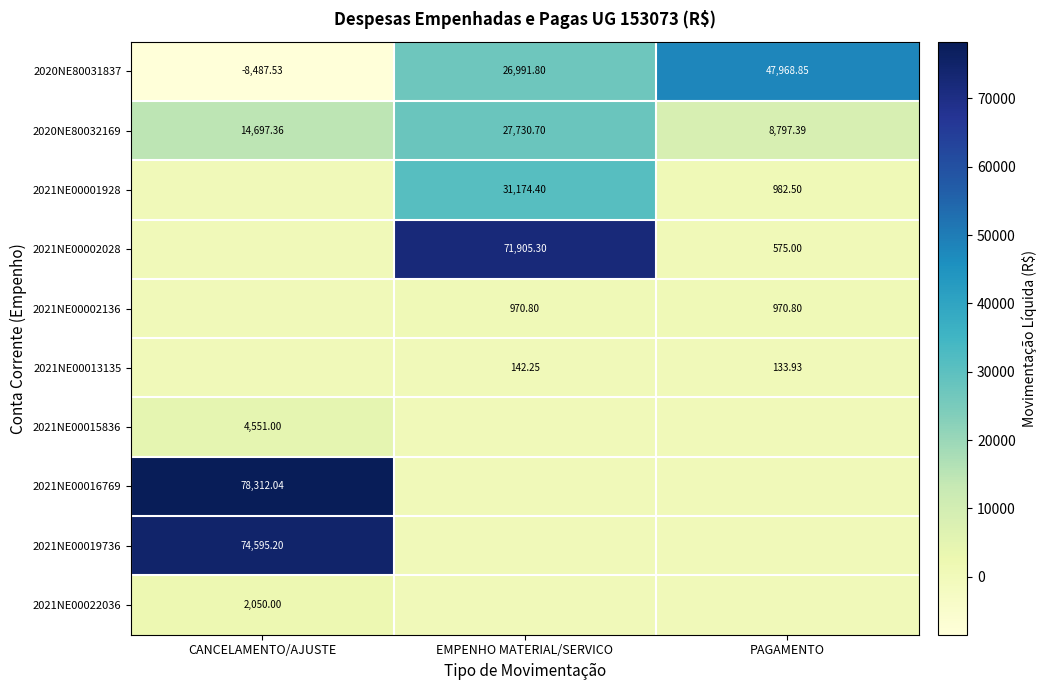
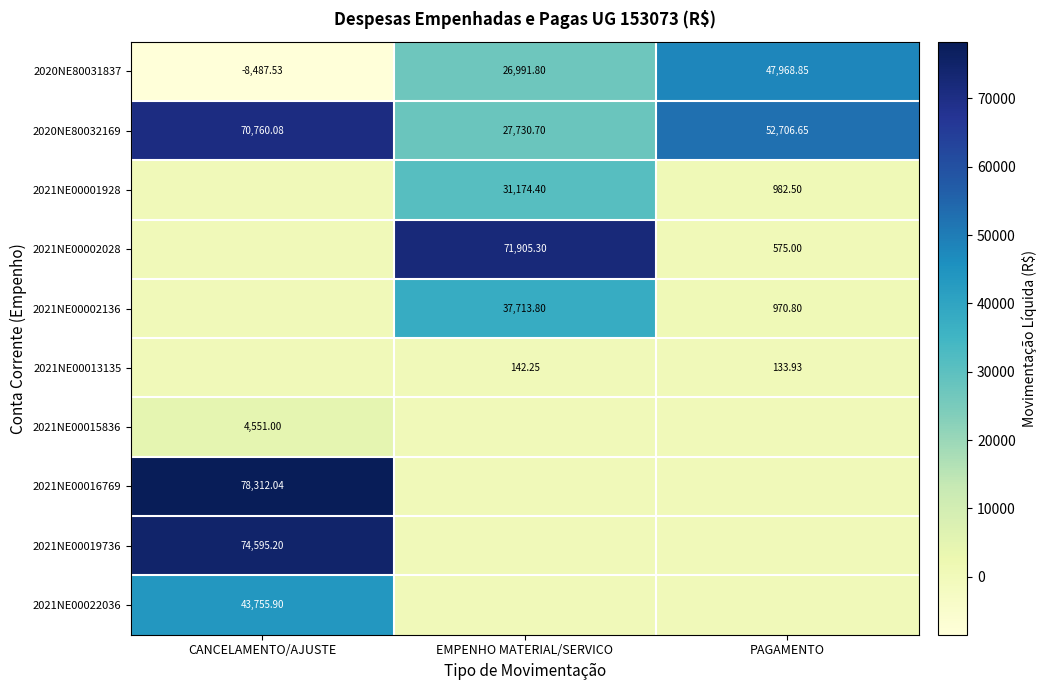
2020NE80032169, CANCELAMENTO/AJUSTE: 14,697.36 -> 70,760.08
2020NE80032169, PAGAMENTO: 8,797.39 -> 52,706.65
2021NE00002136, EMPENHO MATERIAL/SERVICO: 970.80 -> 37,713.80
2021NE00022036, CANCELAMENTO/AJUSTE: 2,050.00 -> 43,755.90
